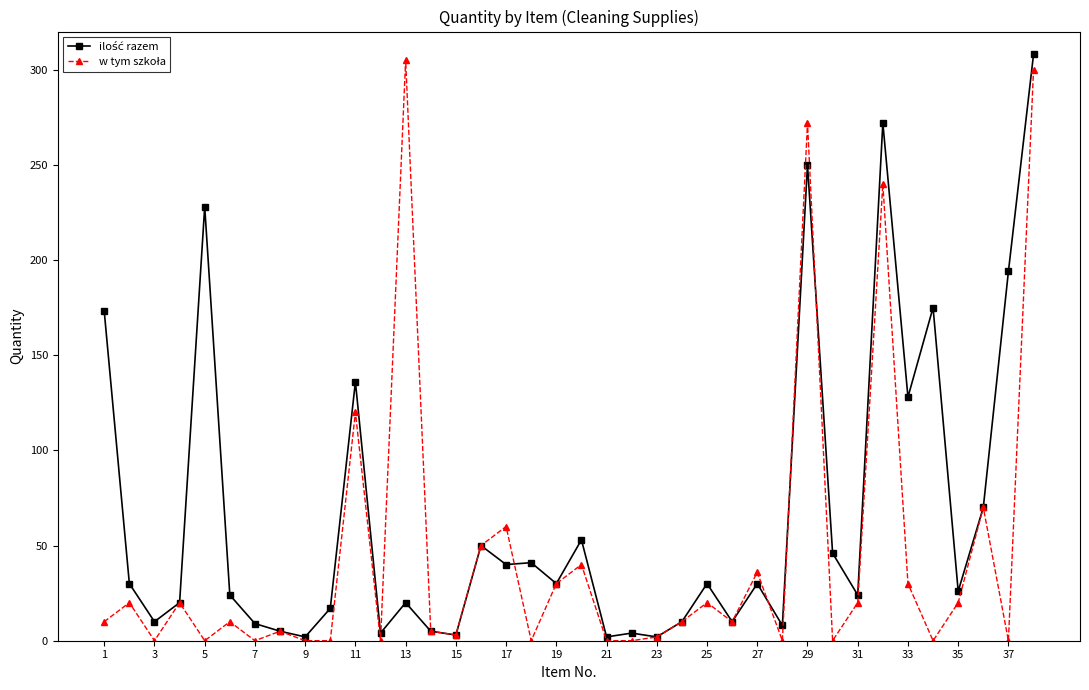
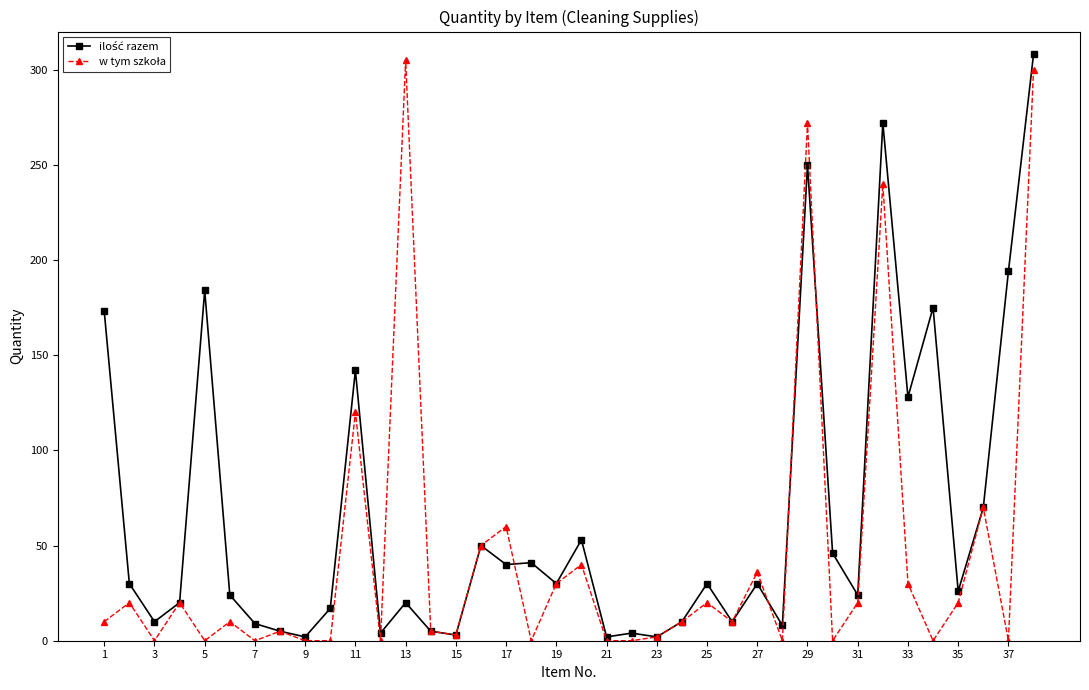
ilość razem, 5: 228 -> 184
ilość razem, 11: 136 -> 142
